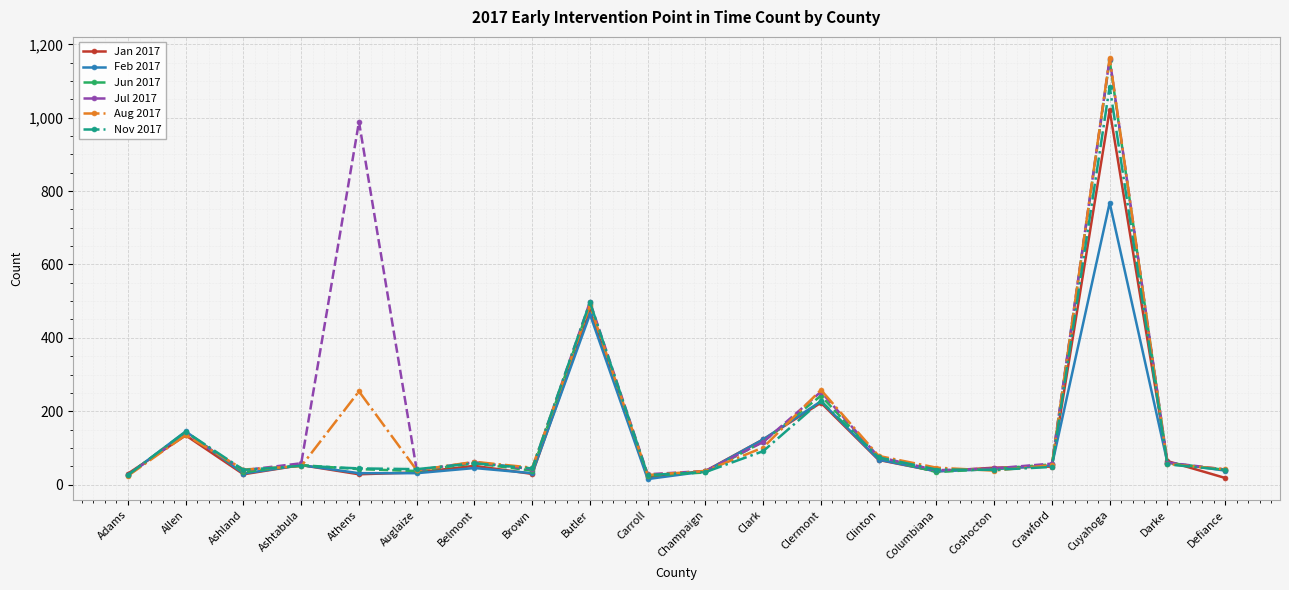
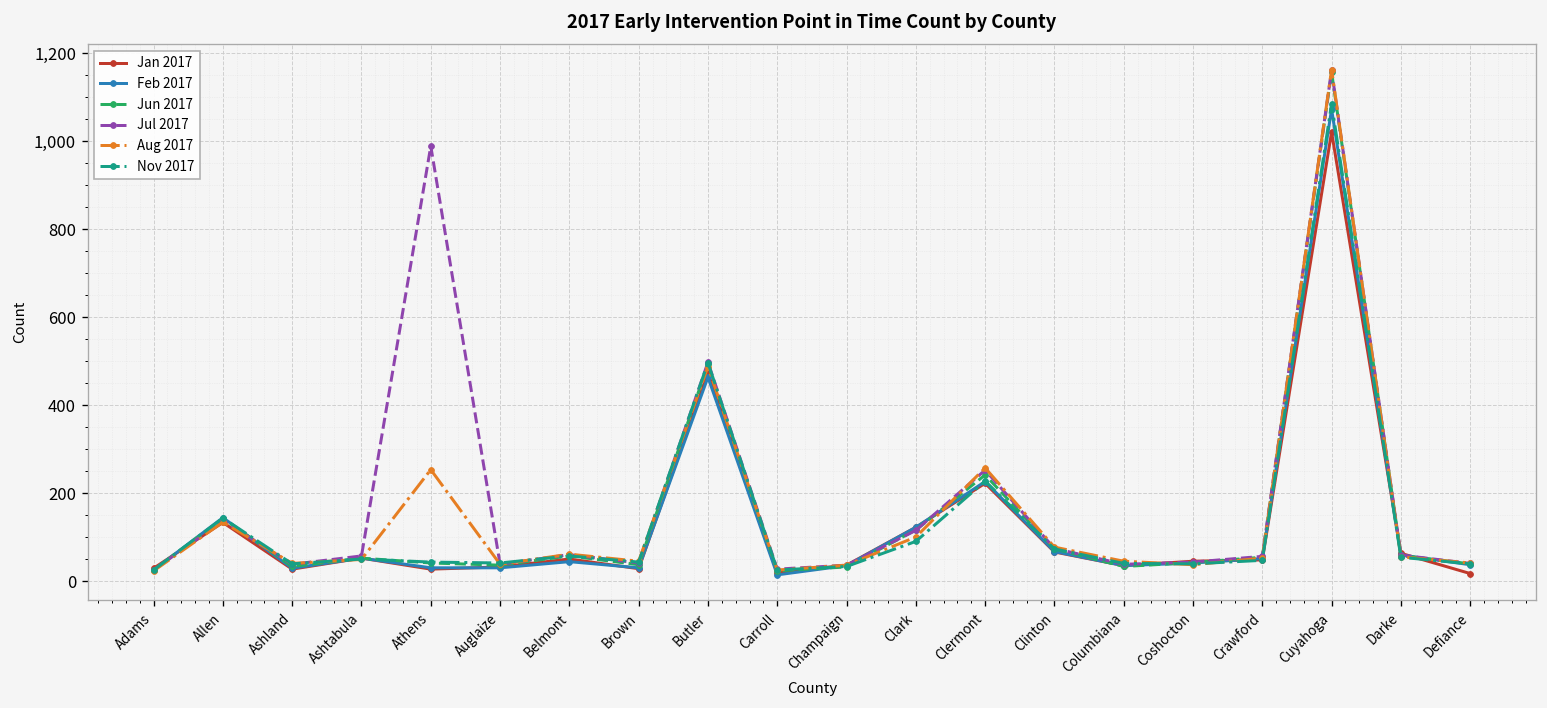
Feb 2017, Cuyahoga: 770 -> 1,070
